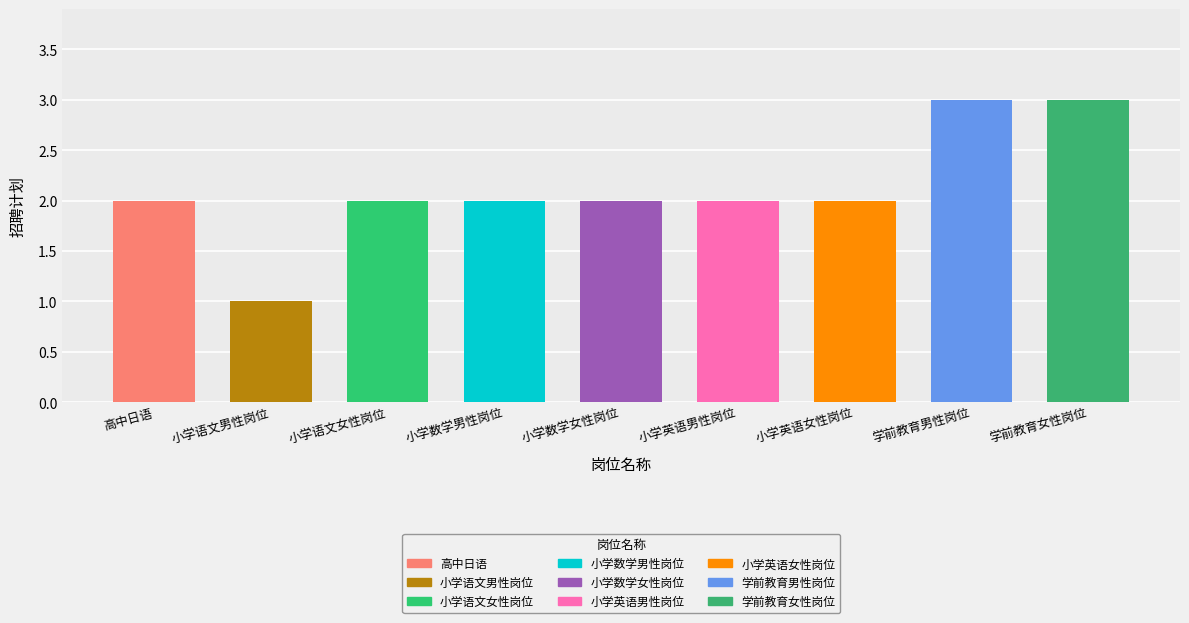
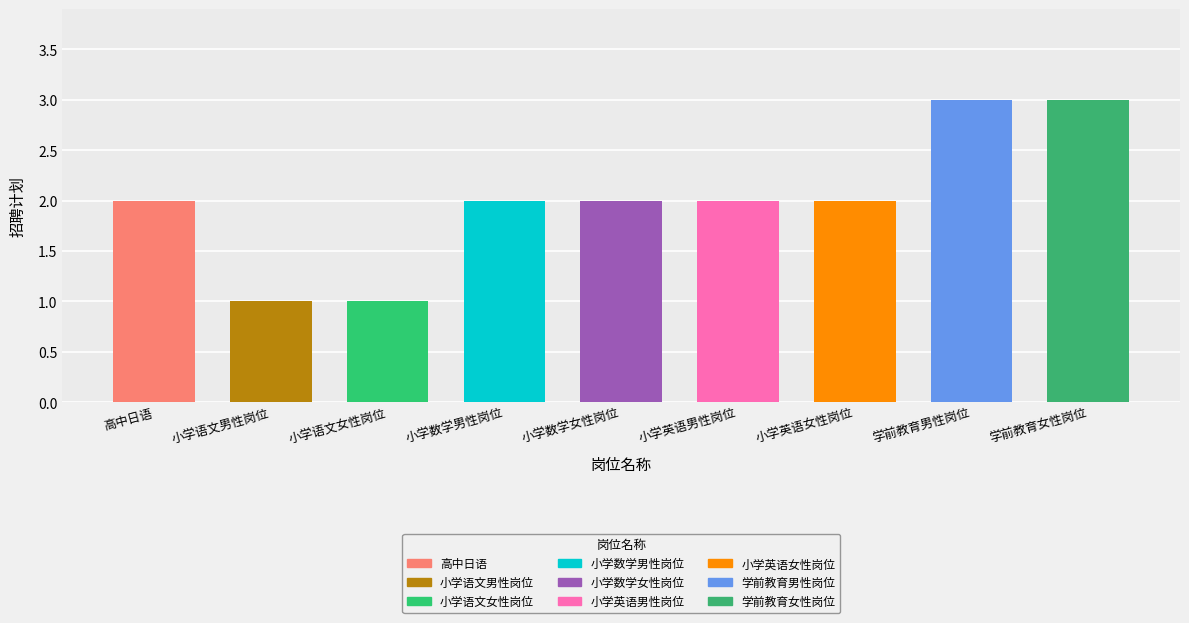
小学语文女性岗位: 2 -> 1
